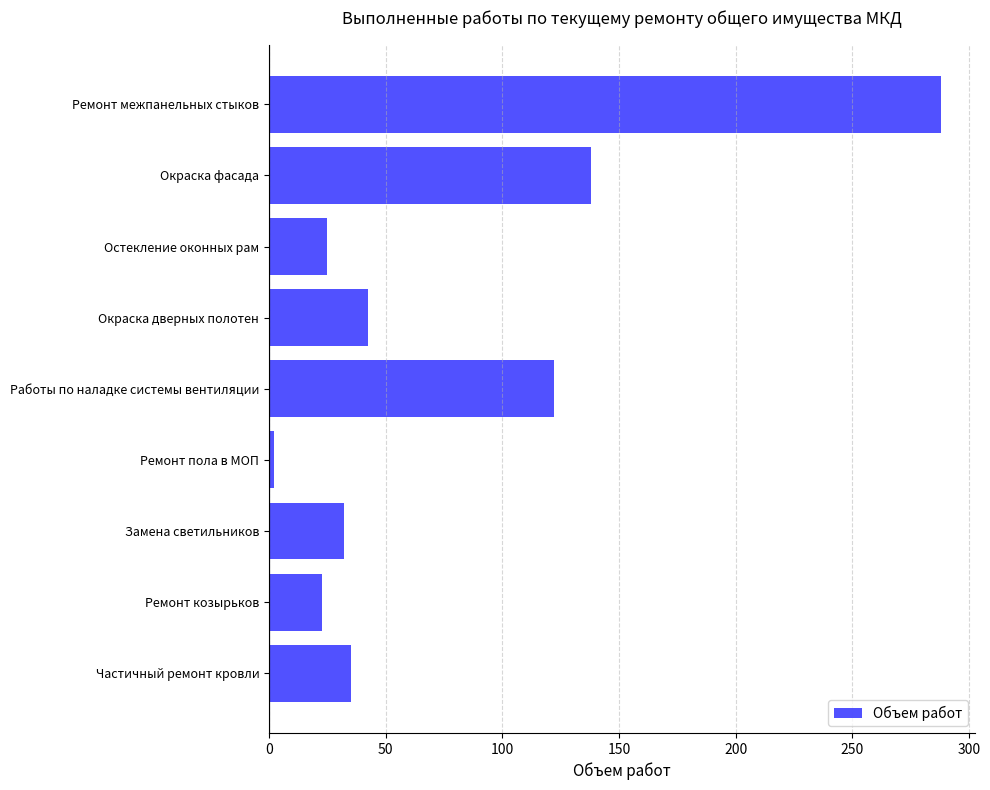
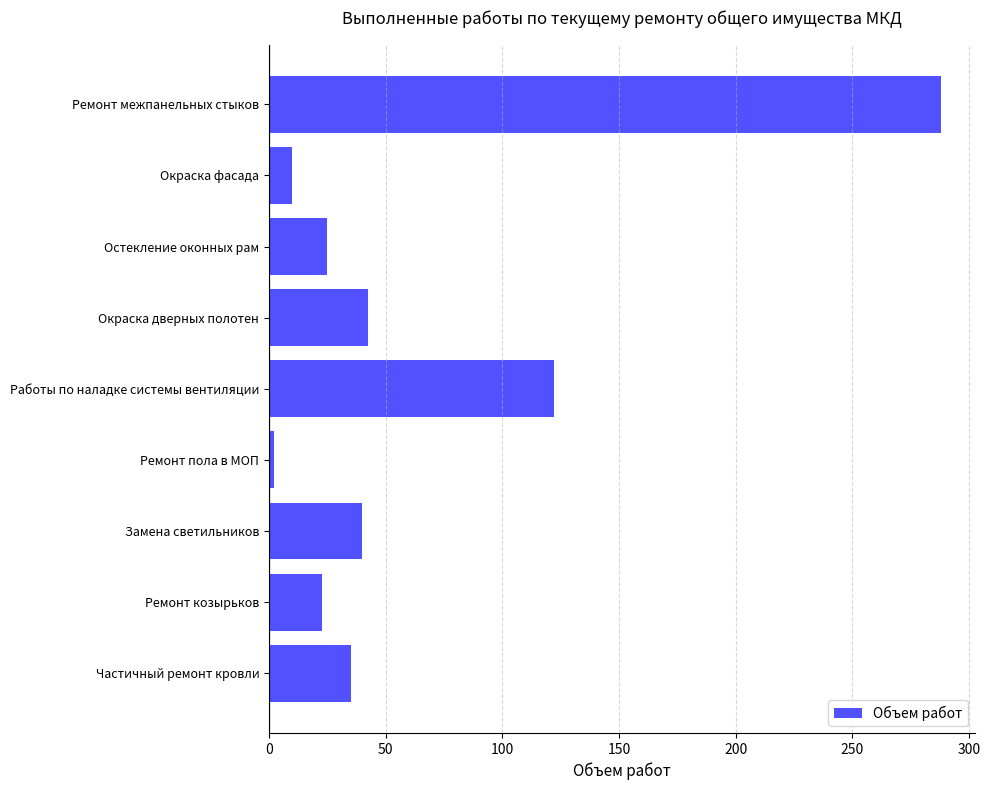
Окраска фасада: 138 -> 10
Замена светильников: 32 -> 40
